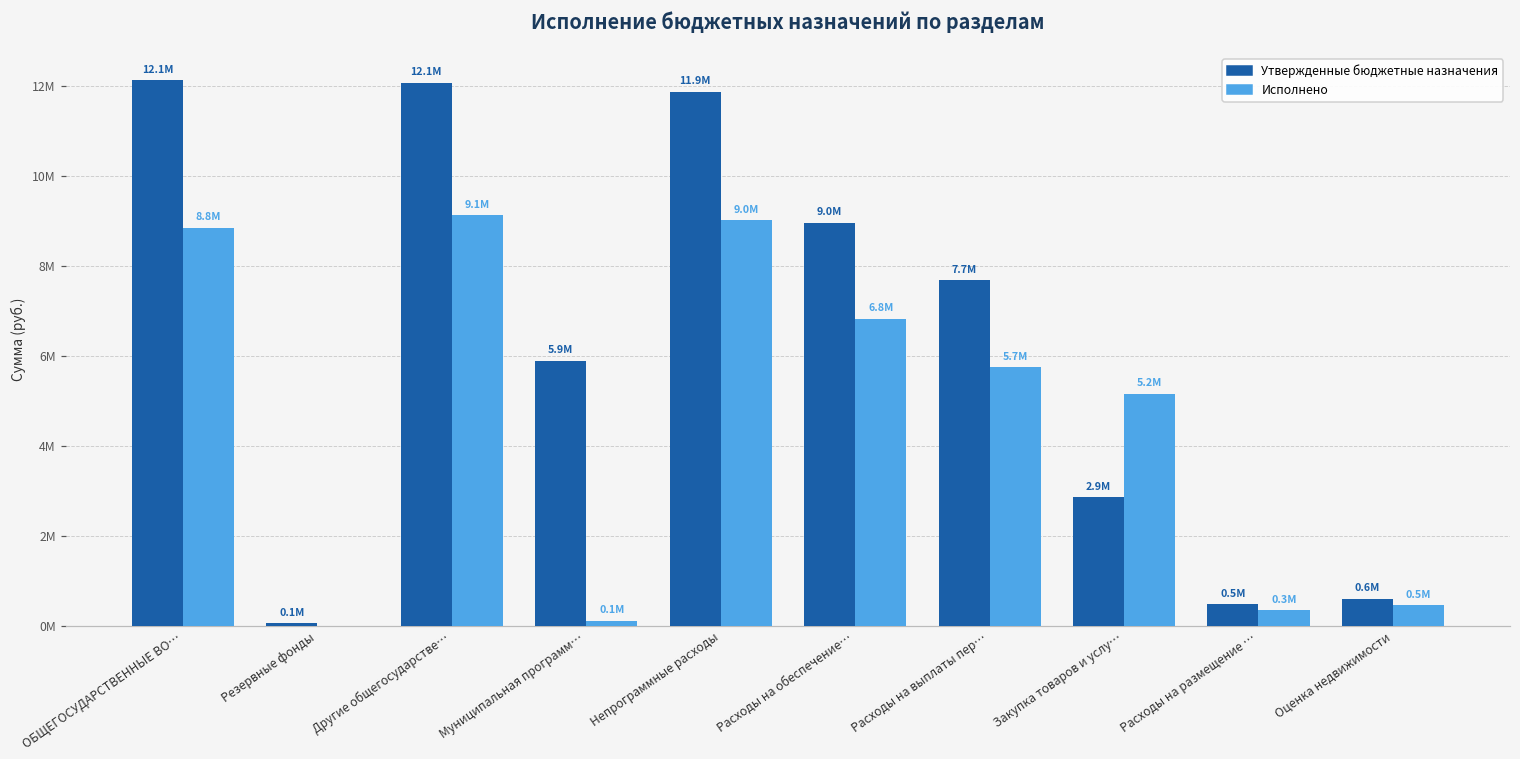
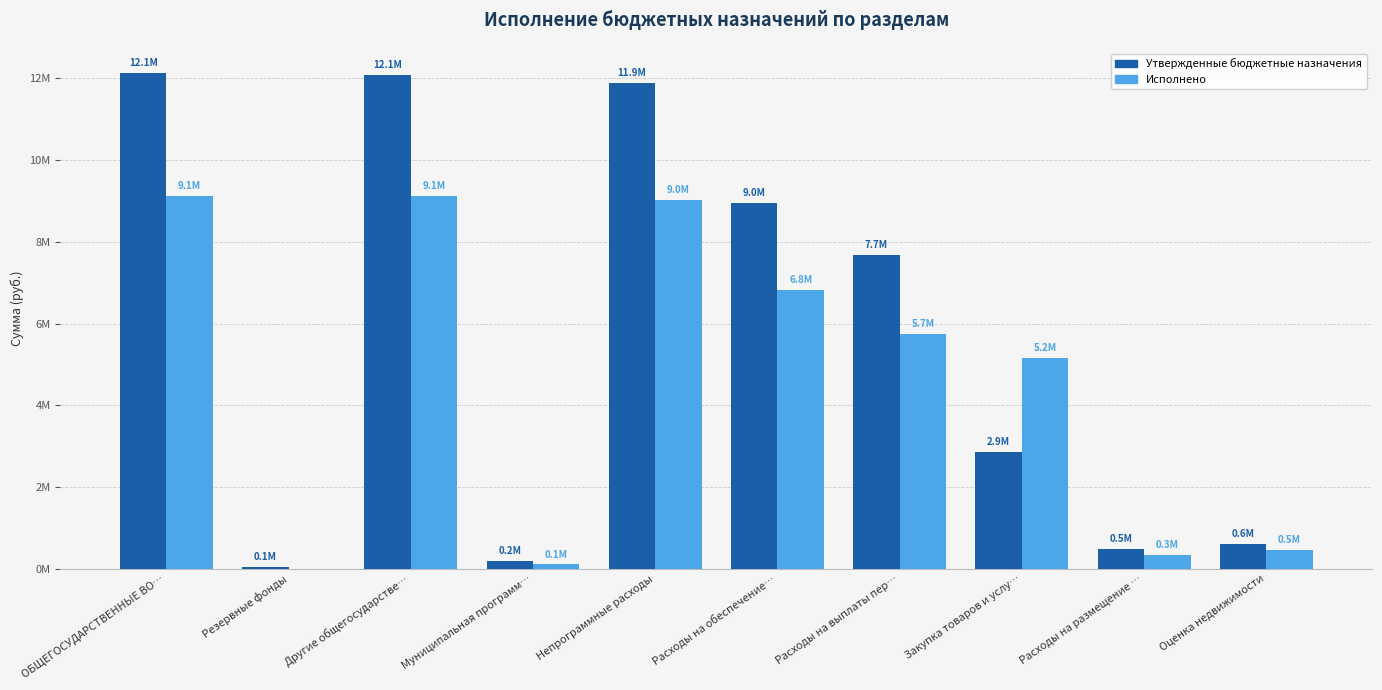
Исполнено, ОБЩЕГОСУДАРСТВЕННЫЕ ВО…: 8.8M -> 9.1M
Утвержденные бюджетные назначения, Муниципальная программ…: 5.9M -> 0.2M
